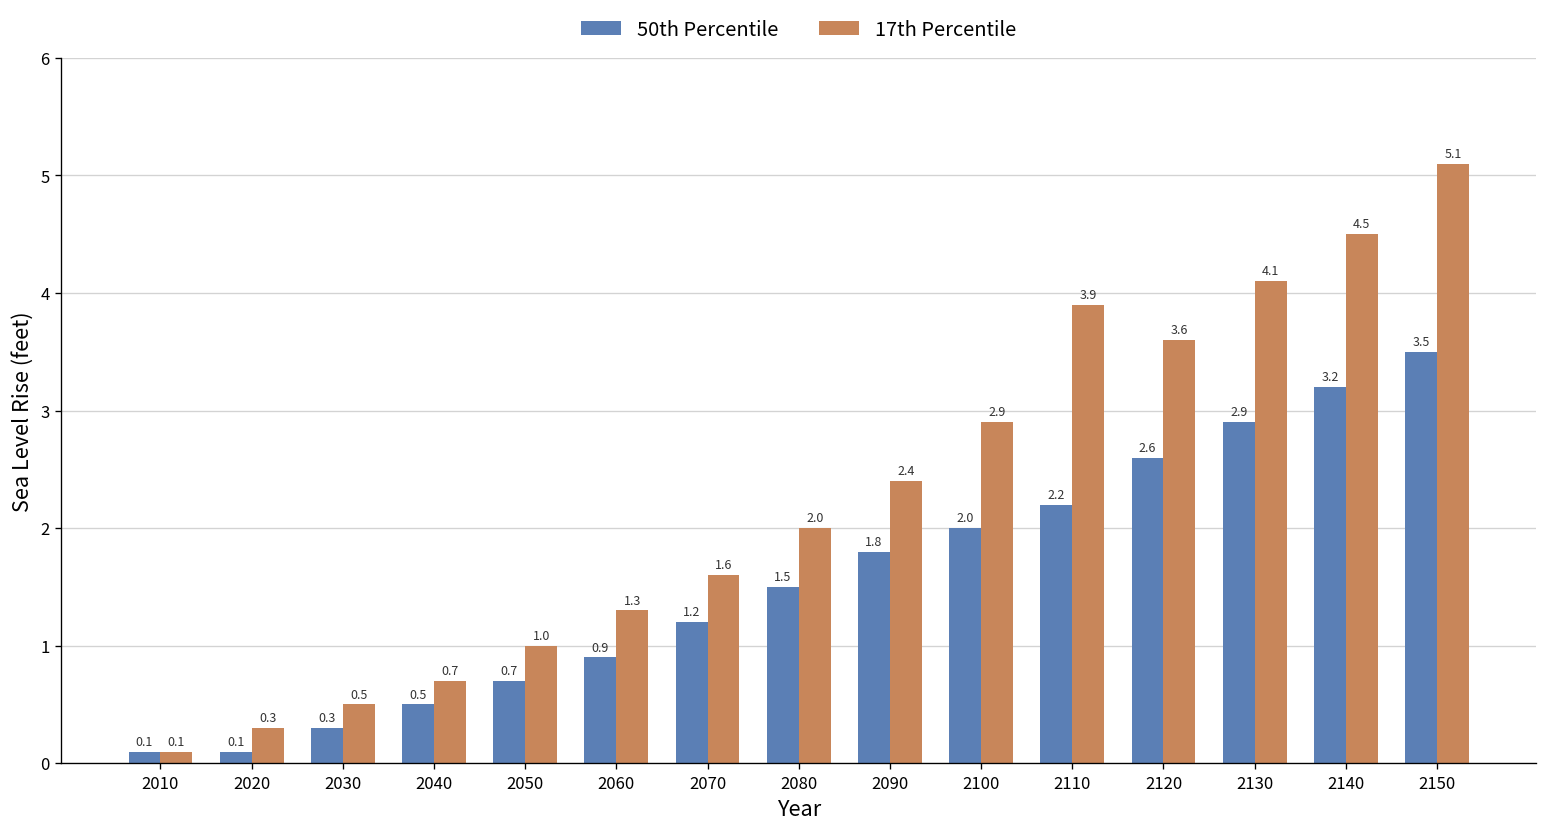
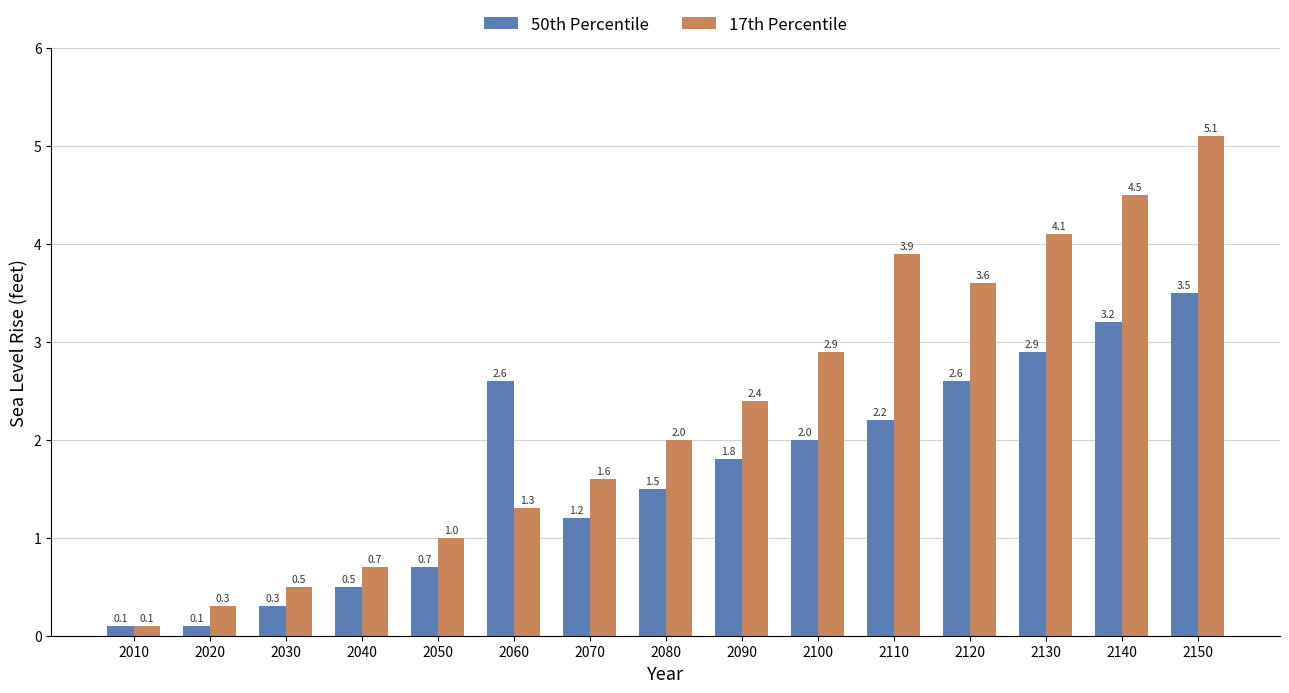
50th Percentile, 2060: 0.9 -> 2.6
